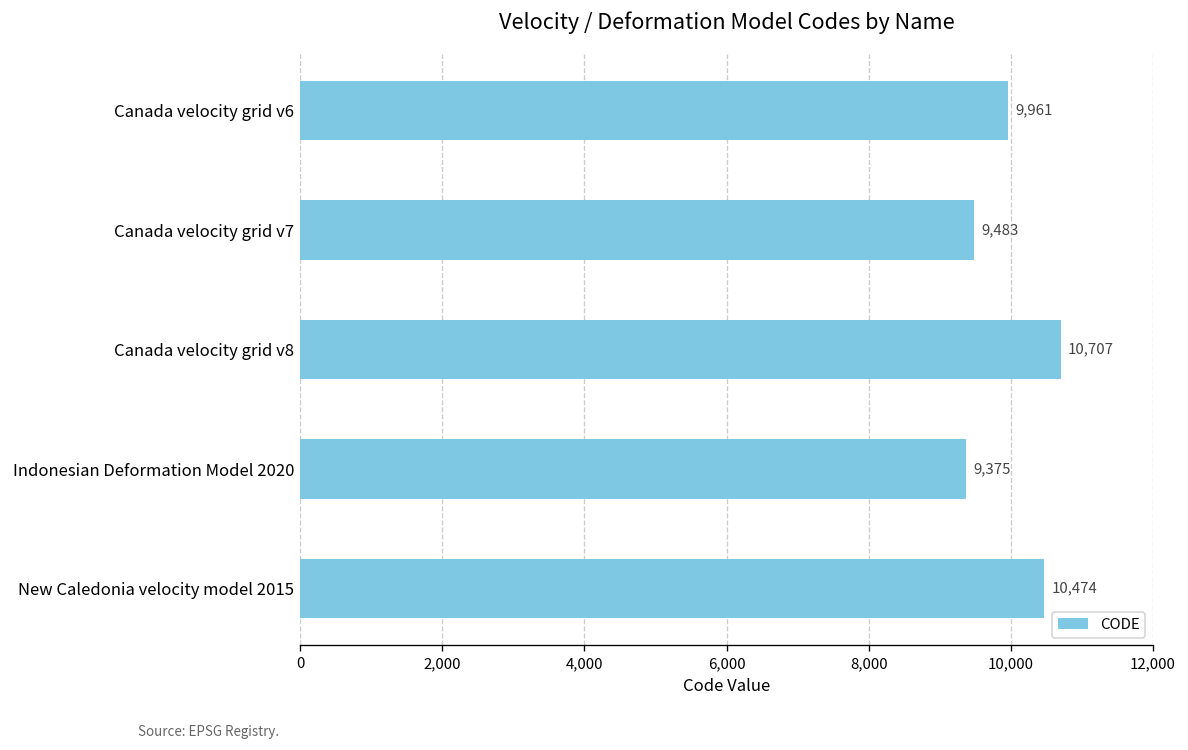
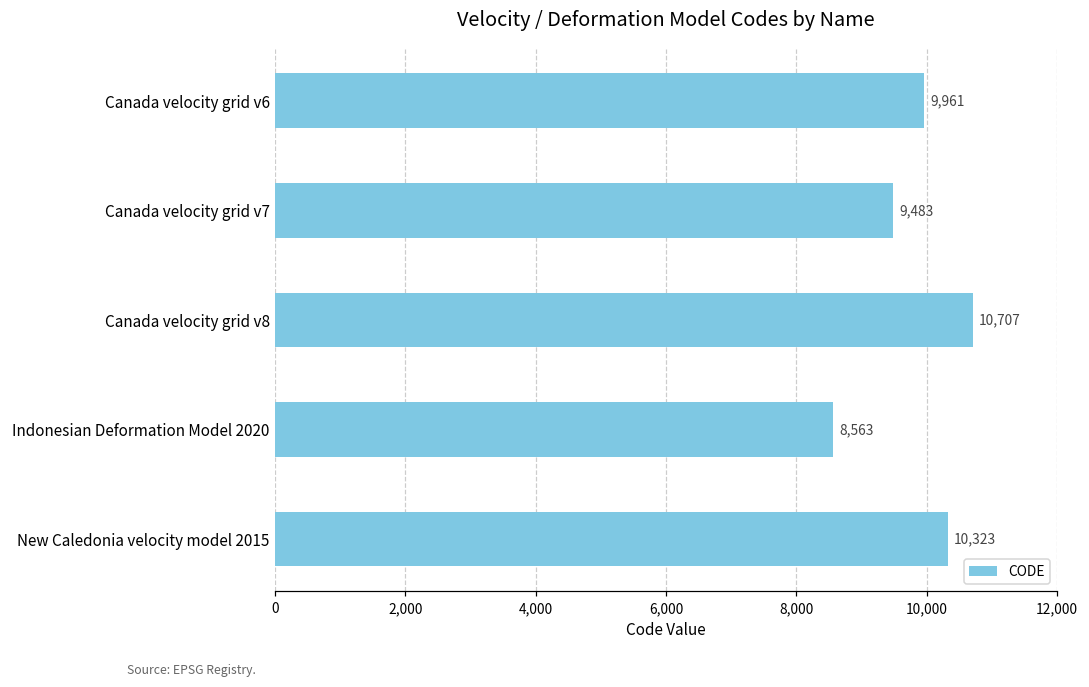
Indonesian Deformation Model 2020: 9,375 -> 8,563
New Caledonia velocity model 2015: 10,474 -> 10,323
